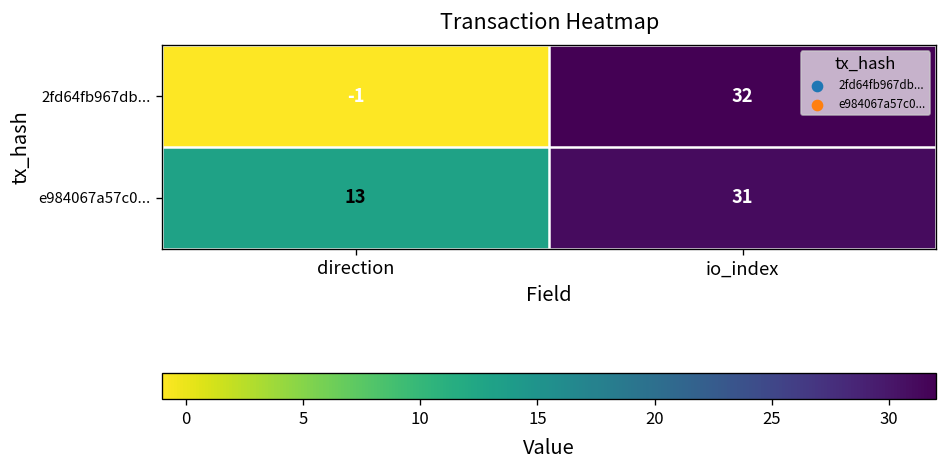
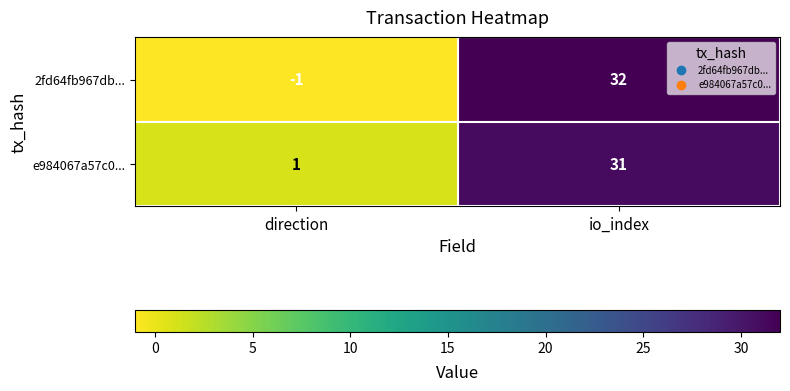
e984067a57c0..., direction: 13 -> 1
